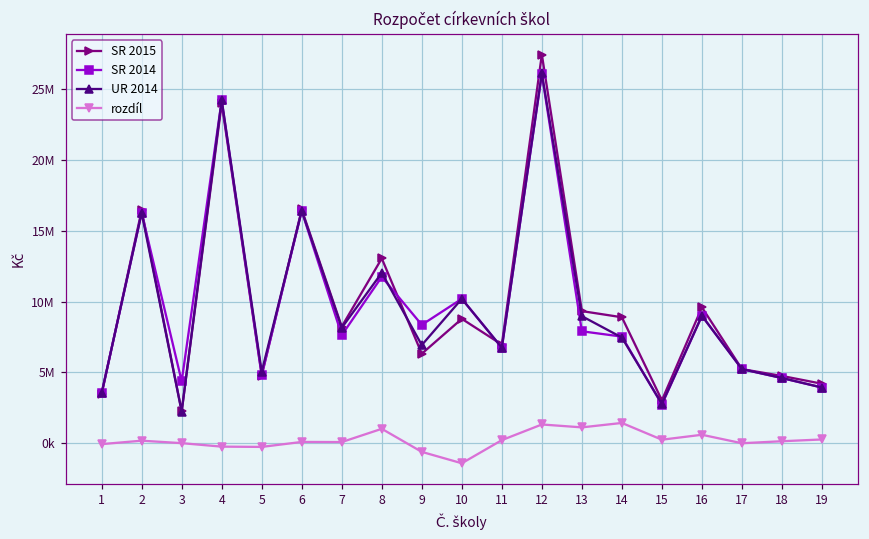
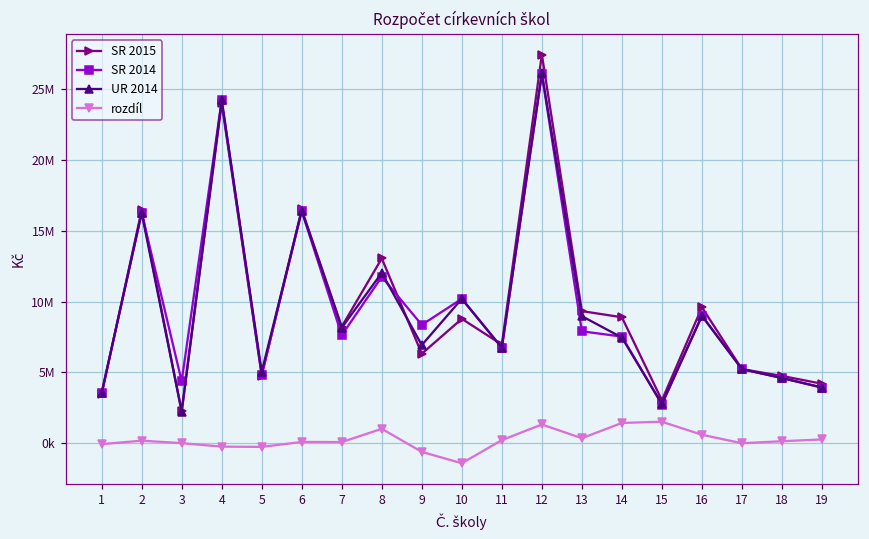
rozdíl, 13: 1100000 -> 400000
rozdíl, 15: 300000 -> 1500000
